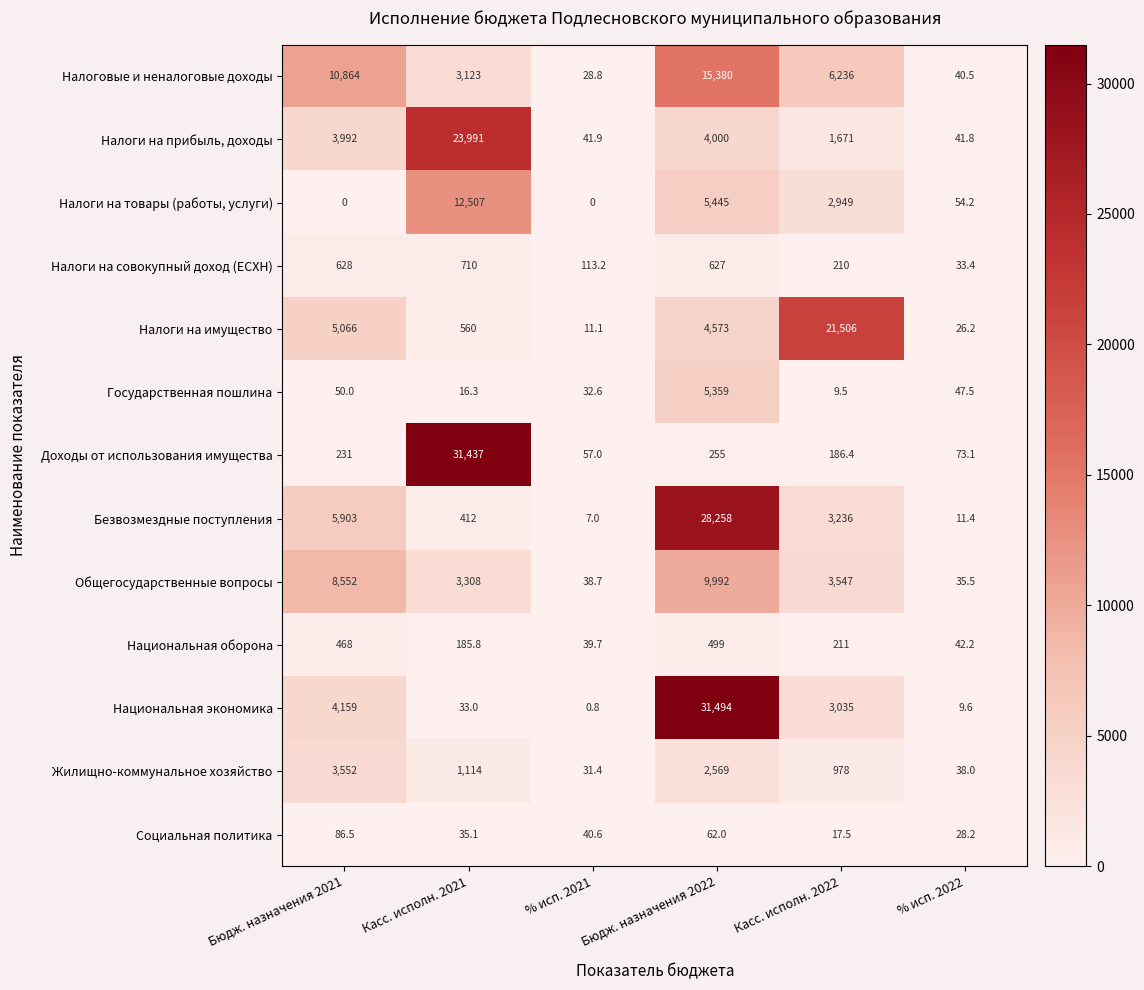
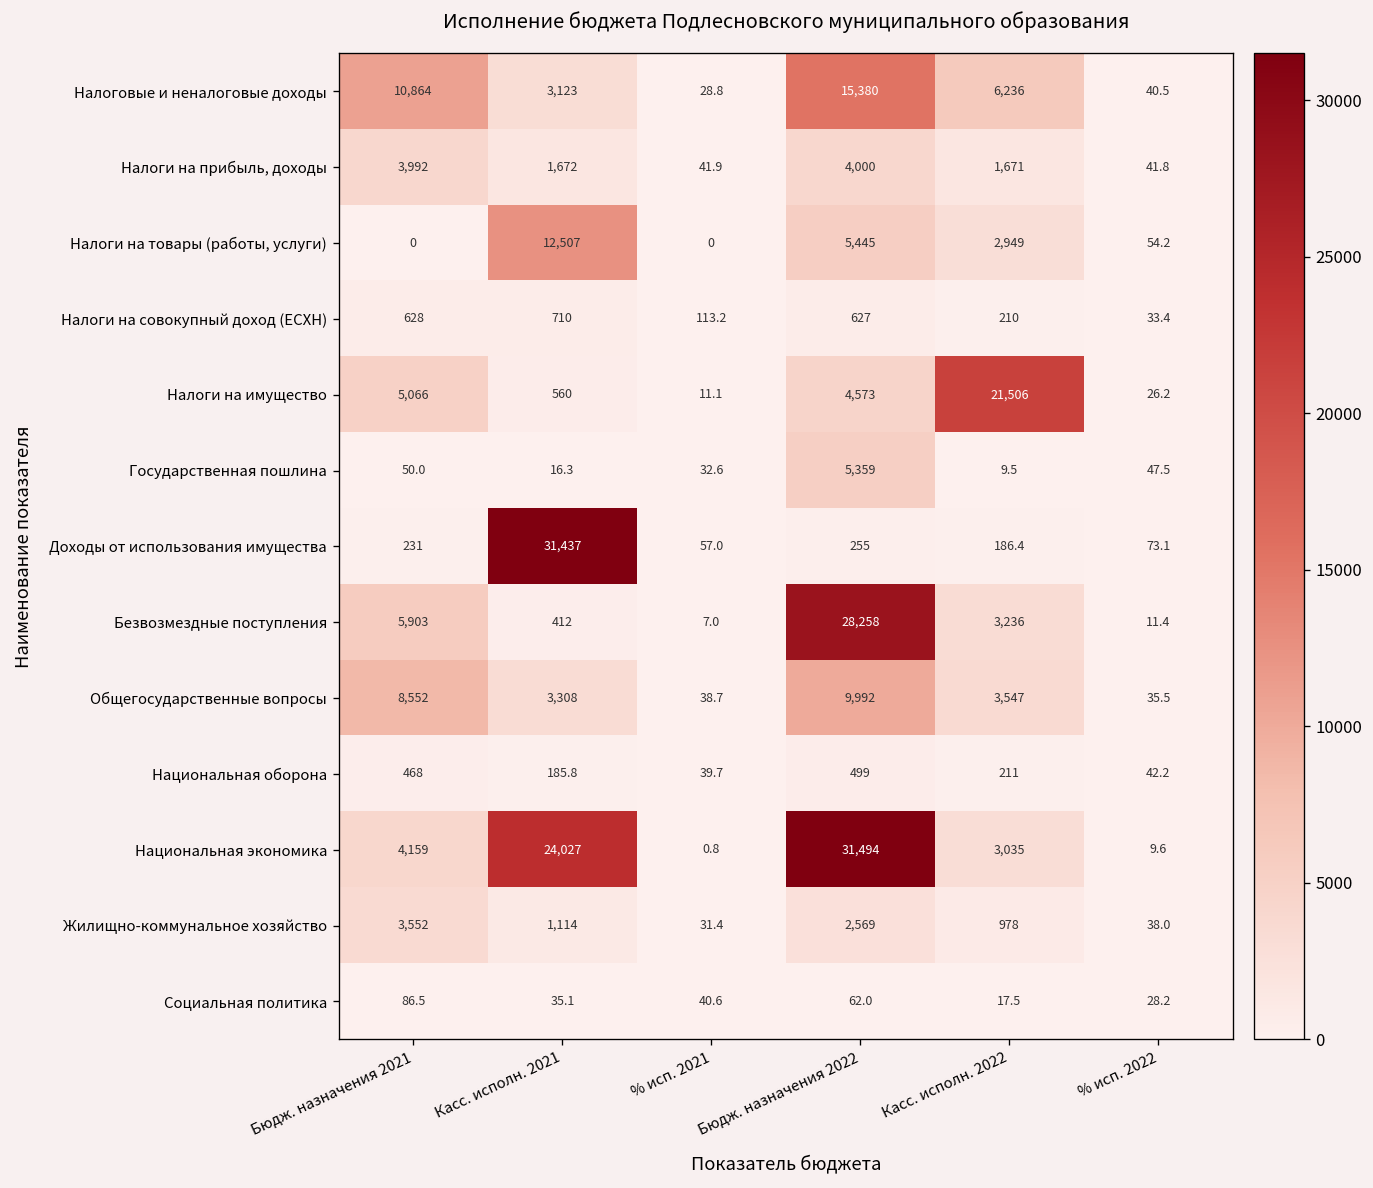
Налоги на прибыль, доходы, Касс. исполн. 2021: 23,991 -> 1,672
Национальная экономика, Касс. исполн. 2021: 33.0 -> 24,027
